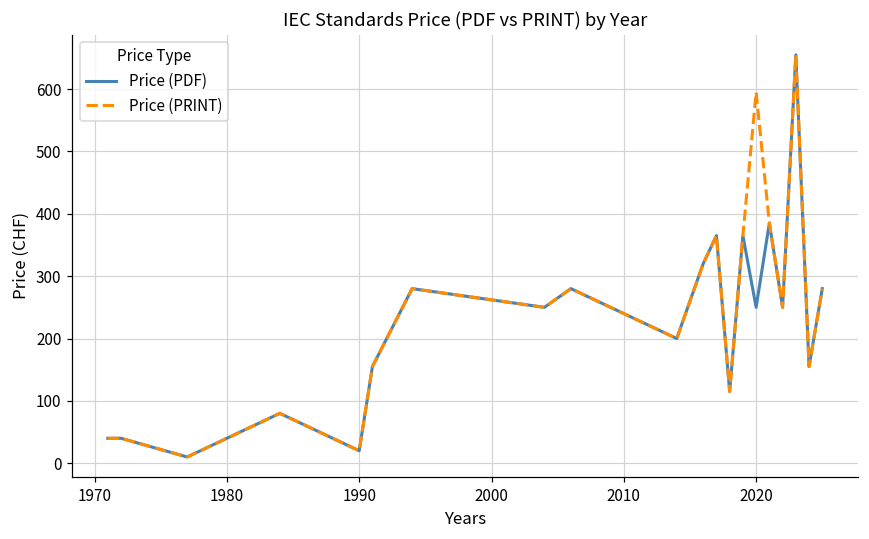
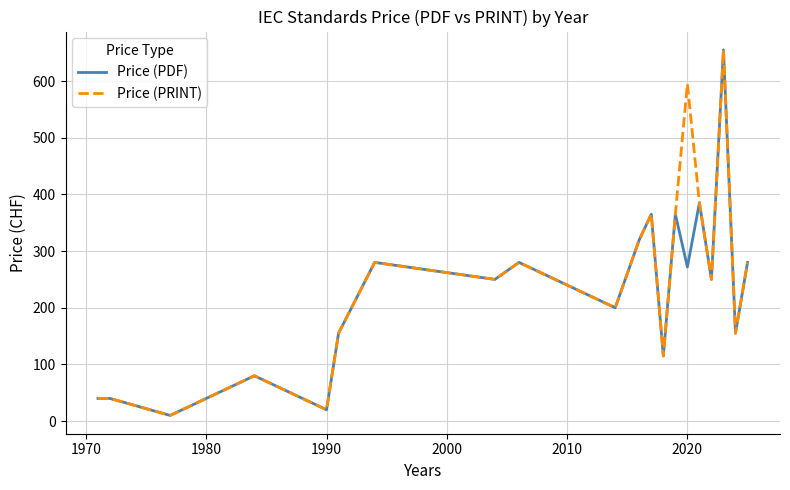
Price (PDF), 2020: 250 -> 270
